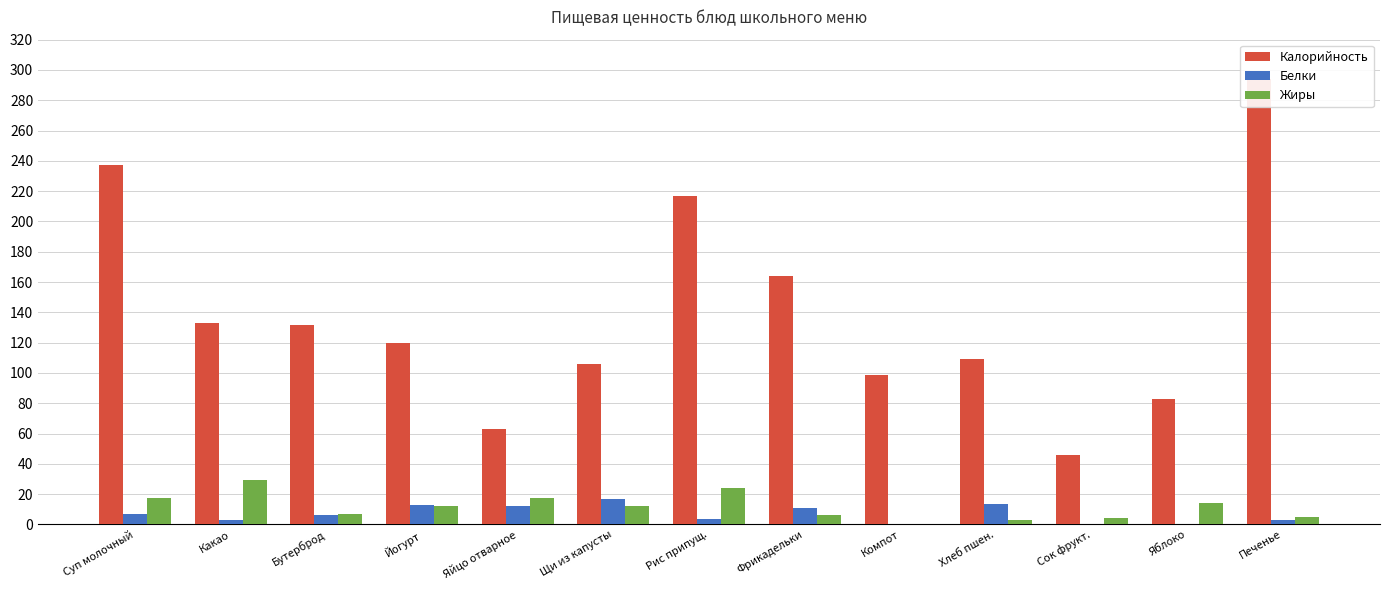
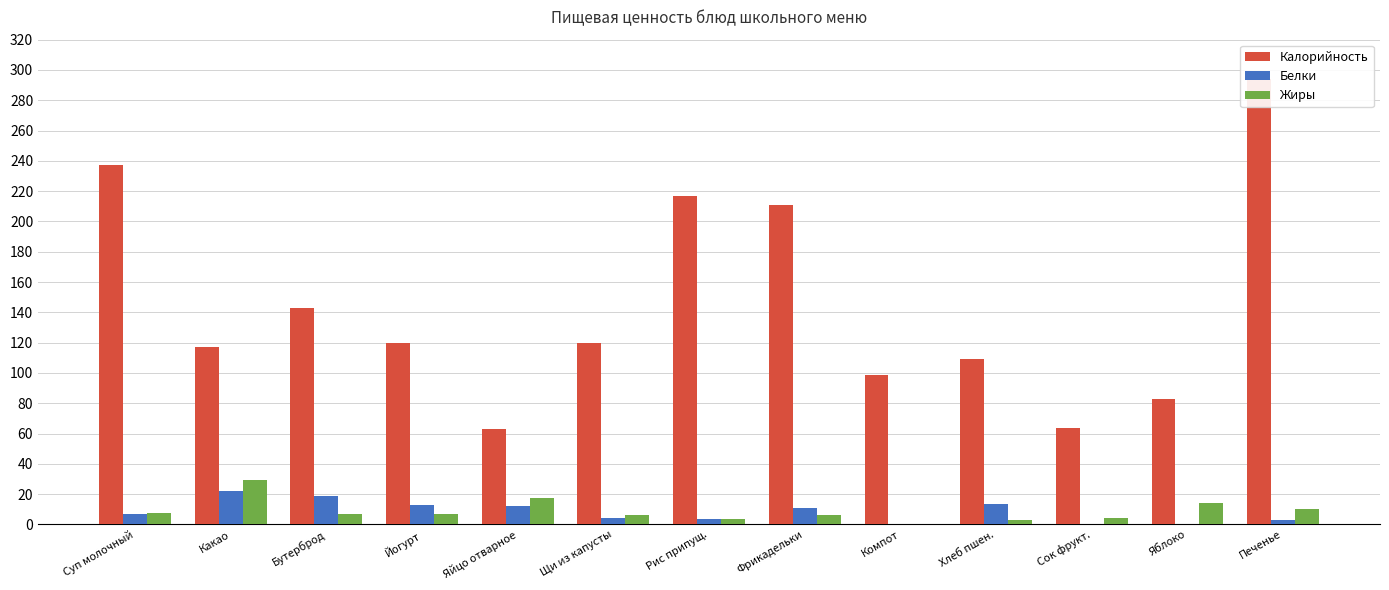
Жиры, Суп молочный: 18 -> 8
Калорийность, Какао: 133 -> 117
Белки, Какао: 3 -> 22
Калорийность, Бутерброд: 132 -> 143
Белки, Бутерброд: 6 -> 19
Жиры, Йогурт: 12 -> 7
Калорийность, Щи из капусты: 106 -> 120
Белки, Щи из капусты: 17 -> 4
Жиры, Щи из капусты: 12 -> 6
Жиры, Рис припущ.: 24 -> 4
Калорийность, Фрикадельки: 164 -> 211
Калорийность, Сок фрукт.: 46 -> 64
Жиры, Печенье: 5 -> 10
